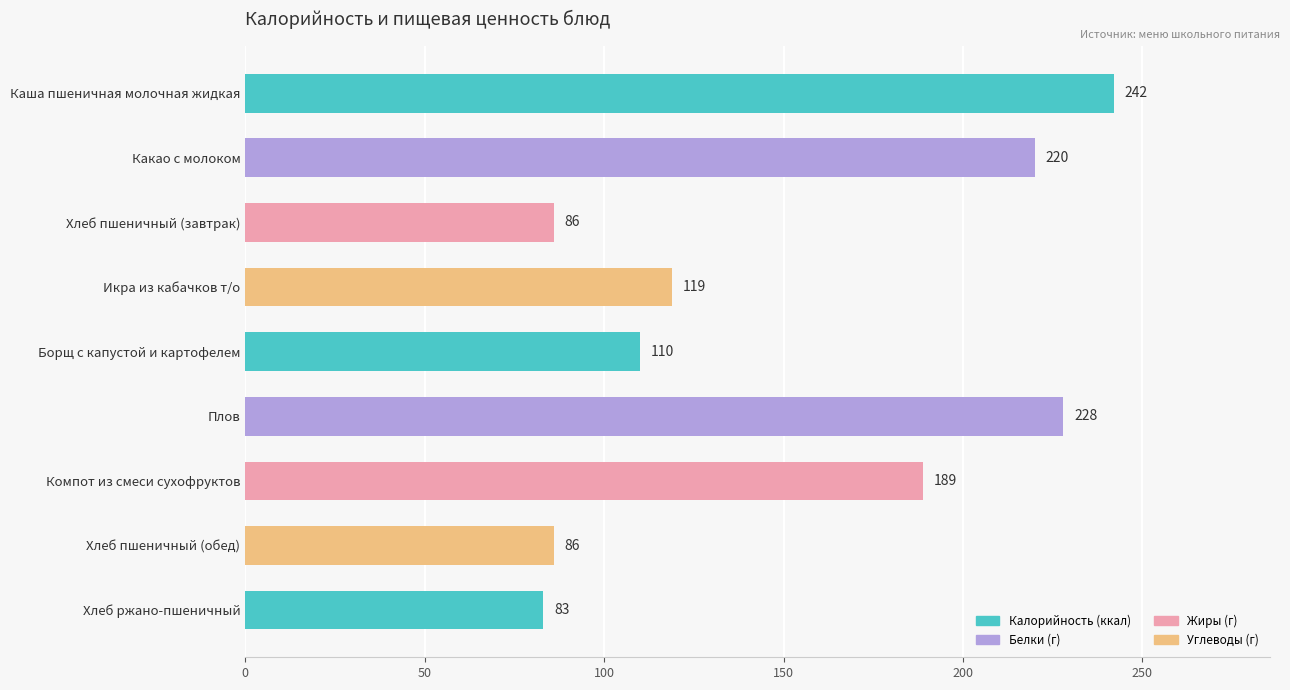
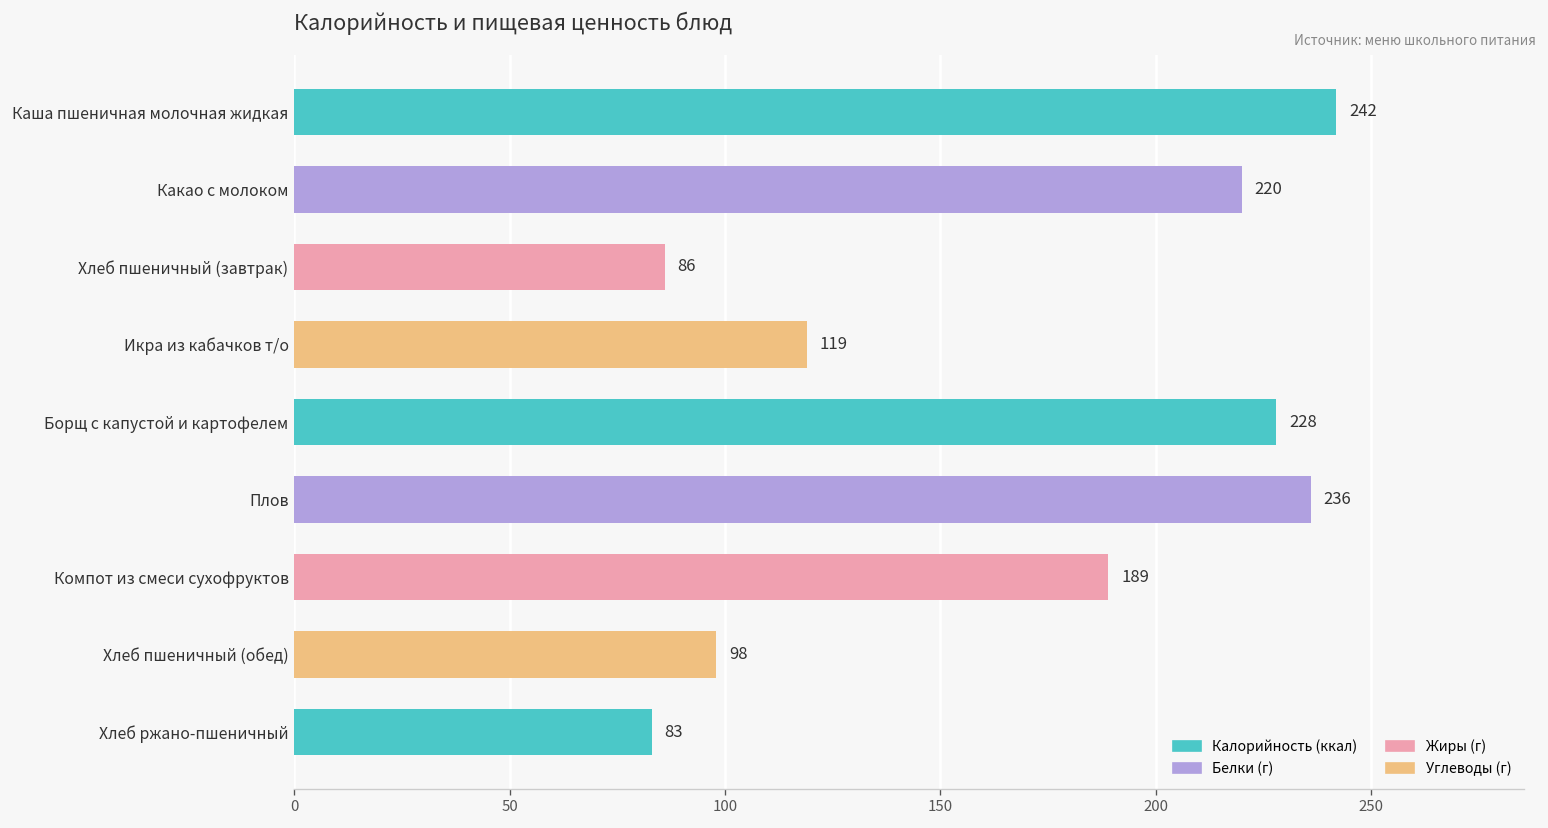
Борщ с капустой и картофелем: 110 -> 228
Плов: 228 -> 236
Хлеб пшеничный (обед): 86 -> 98
